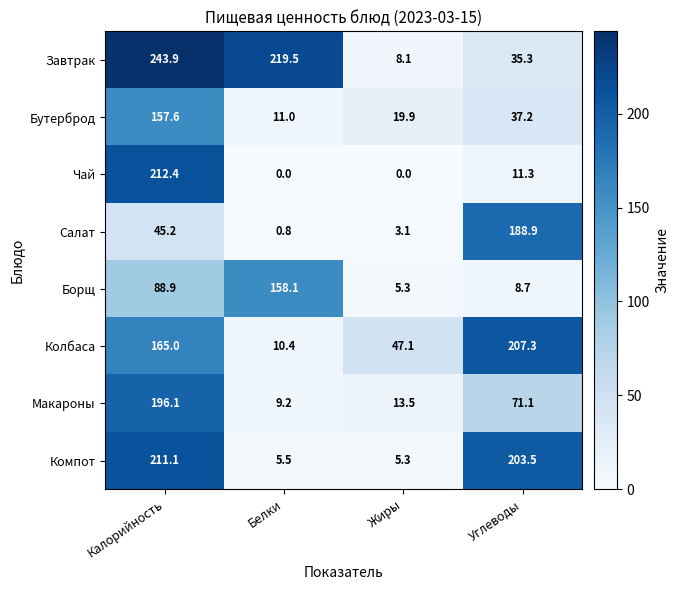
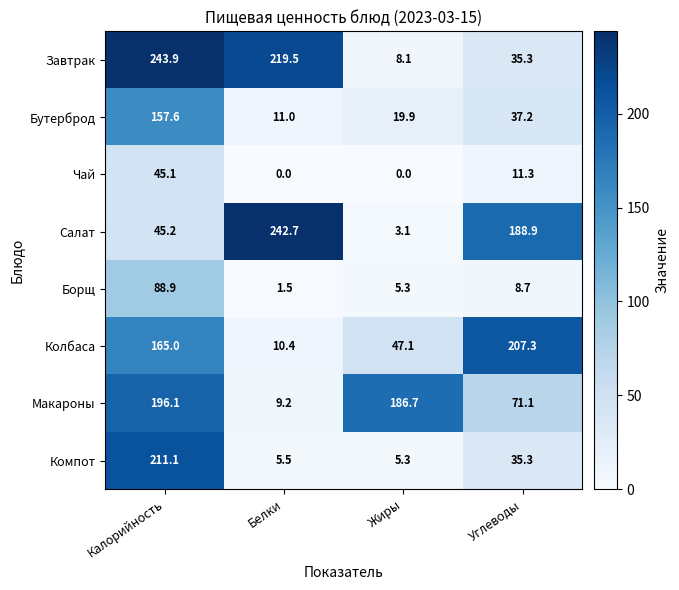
Чай, Калорийность: 212.4 -> 45.1
Салат, Белки: 0.8 -> 242.7
Борщ, Белки: 158.1 -> 1.5
Макароны, Жиры: 13.5 -> 186.7
Компот, Углеводы: 203.5 -> 35.3
